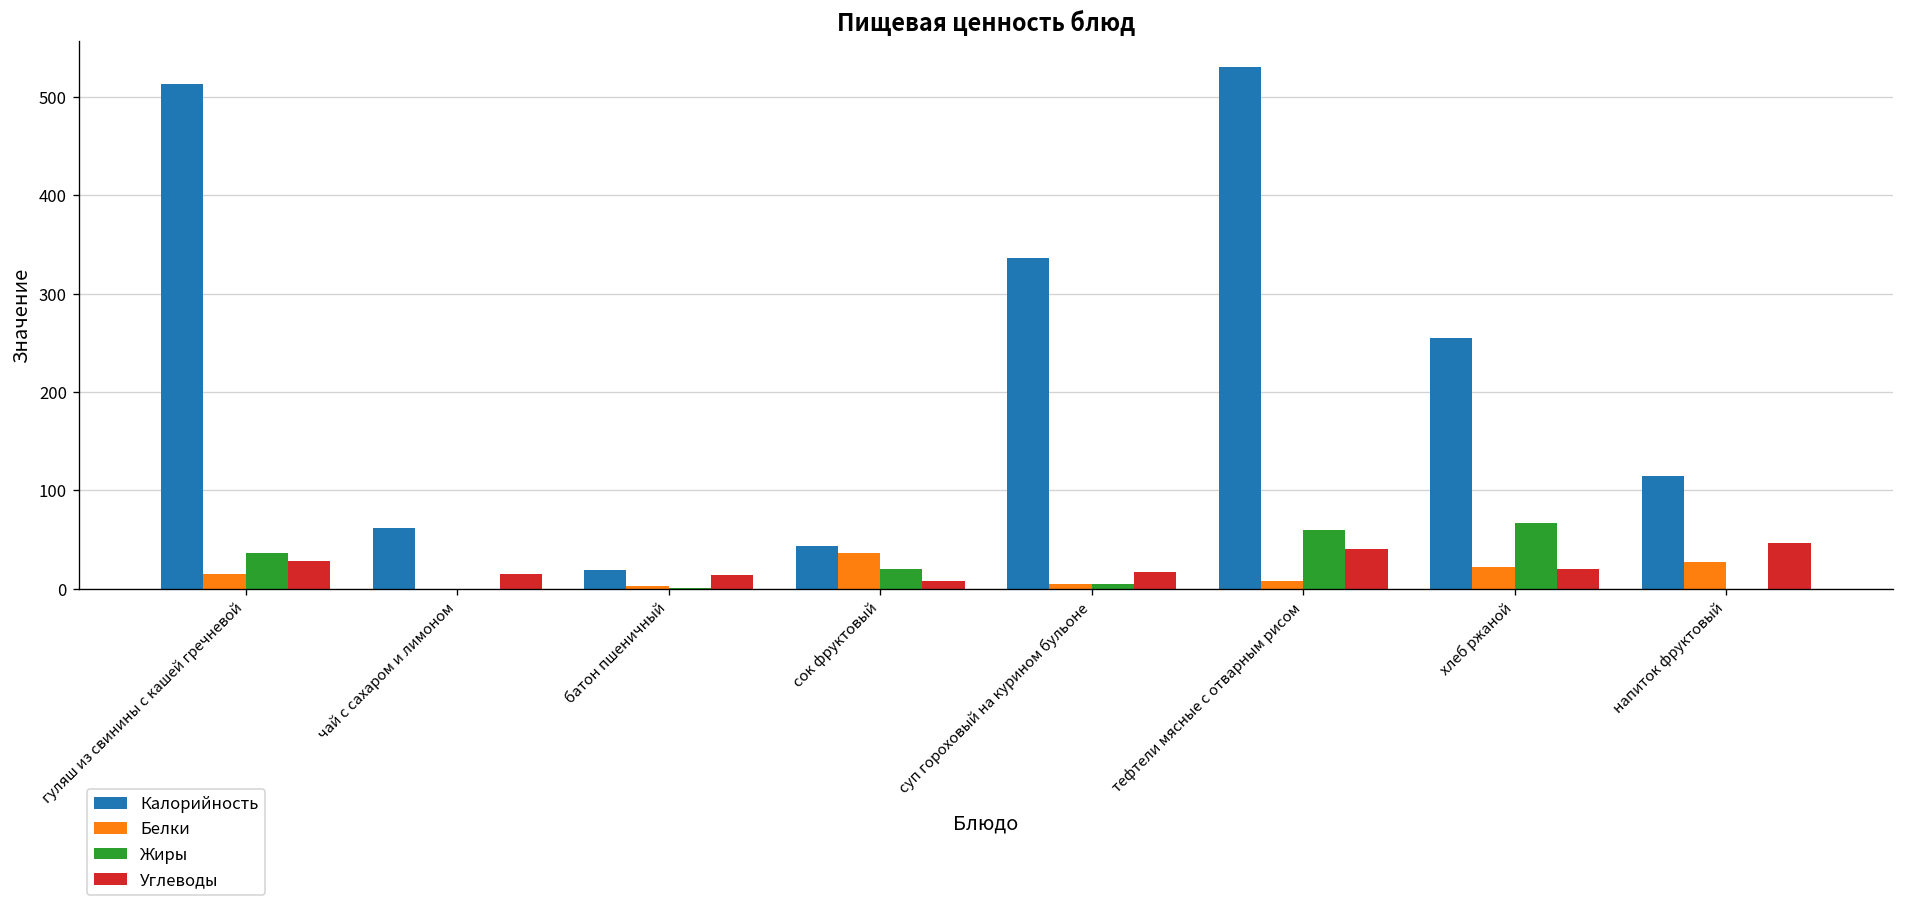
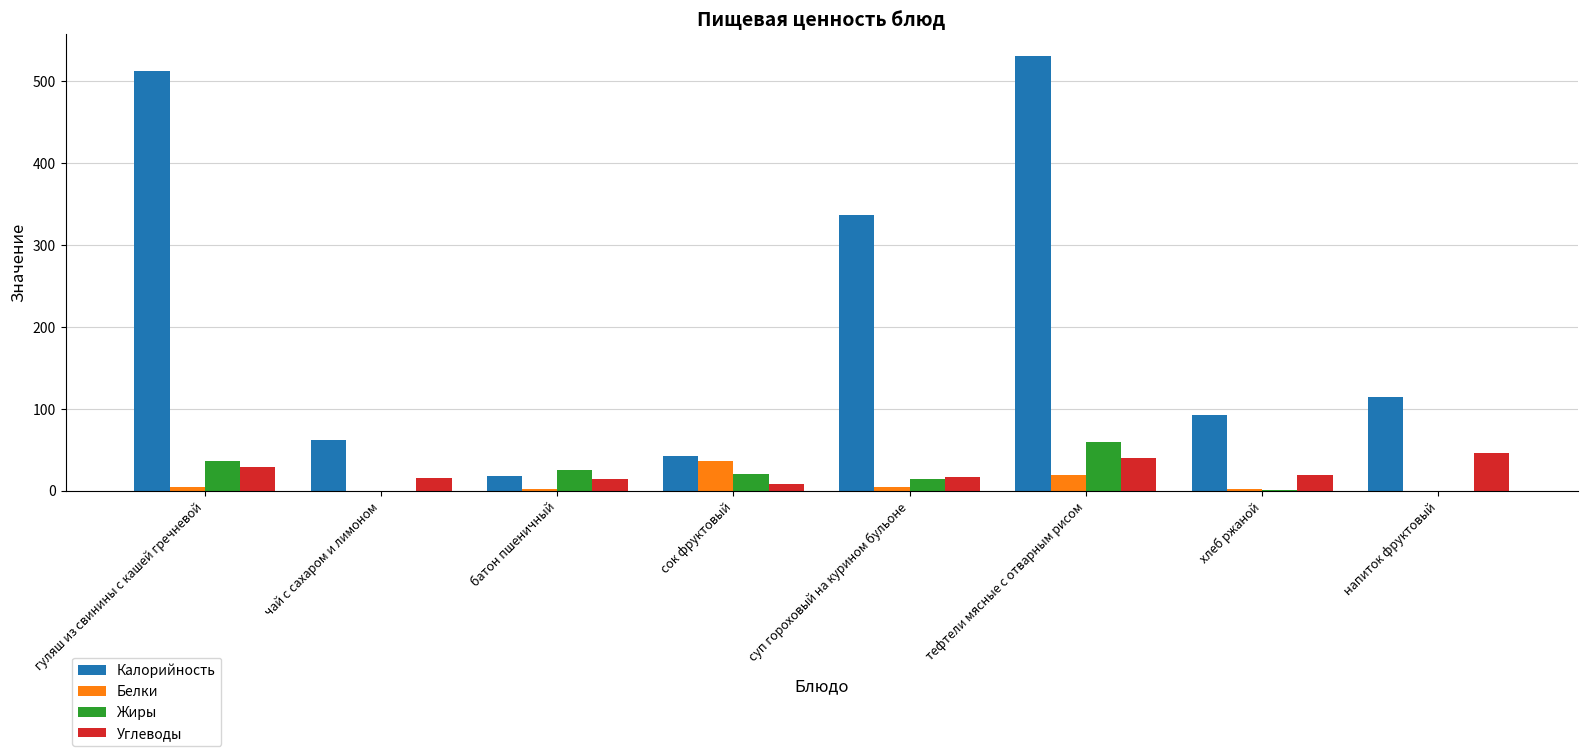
Белки, гуляш из свинины с кашей гречневой: 20 -> 10
Жиры, батон пшеничный: 0 -> 30
Жиры, суп гороховый на курином бульоне: 0 -> 10
Белки, тефтели мясные с отварным рисом: 10 -> 20
Калорийность, хлеб ржаной: 250 -> 90
Белки, хлеб ржаной: 20 -> 0
Жиры, хлеб ржаной: 70 -> 0
Белки, напиток фруктовый: 30 -> 0
